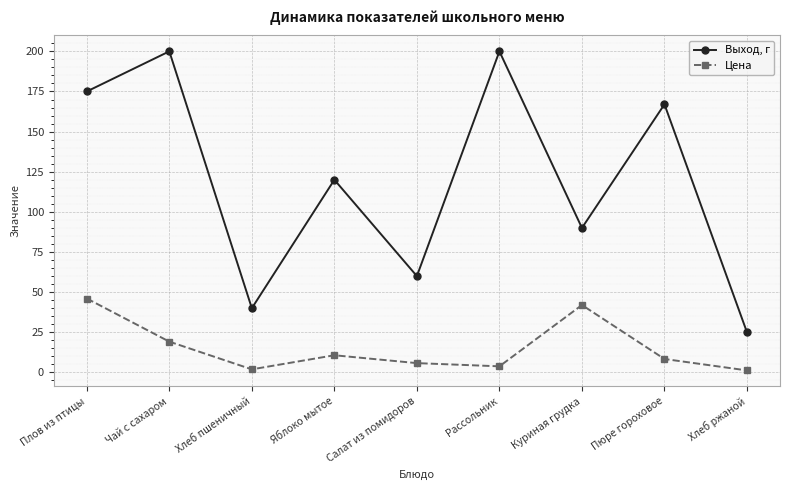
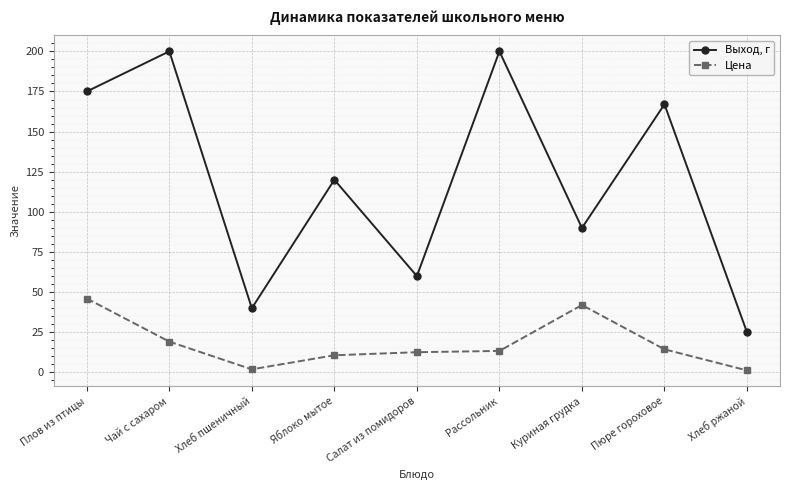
Цена, Салат из помидоров: 6 -> 13
Цена, Рассольник: 4 -> 13
Цена, Пюре гороховое: 8 -> 14
